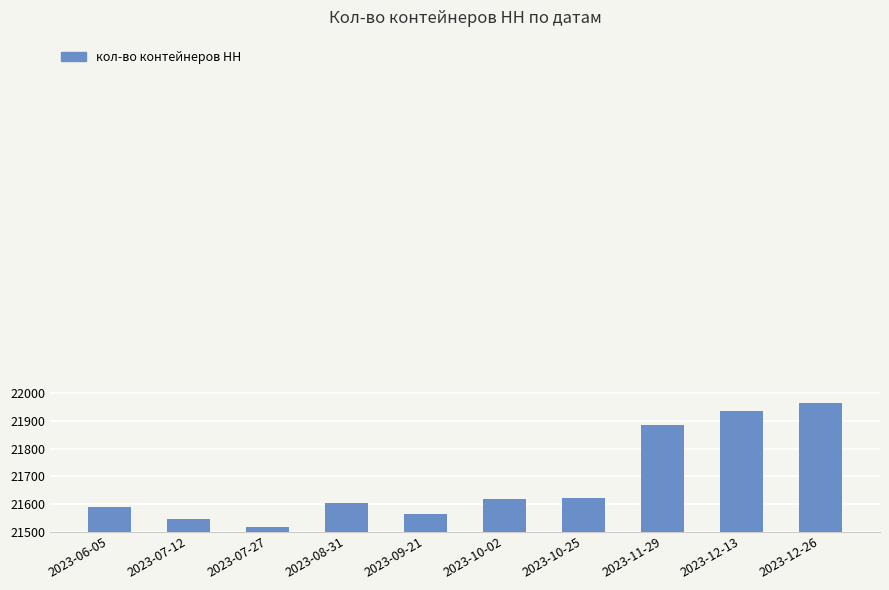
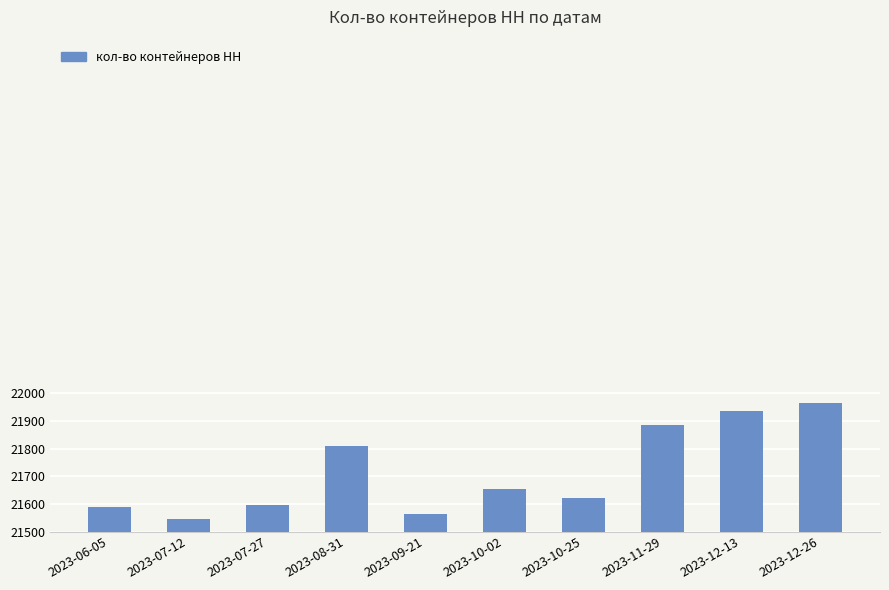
2023-07-27: 21520 -> 21600
2023-08-31: 21600 -> 21810
2023-10-02: 21620 -> 21650
